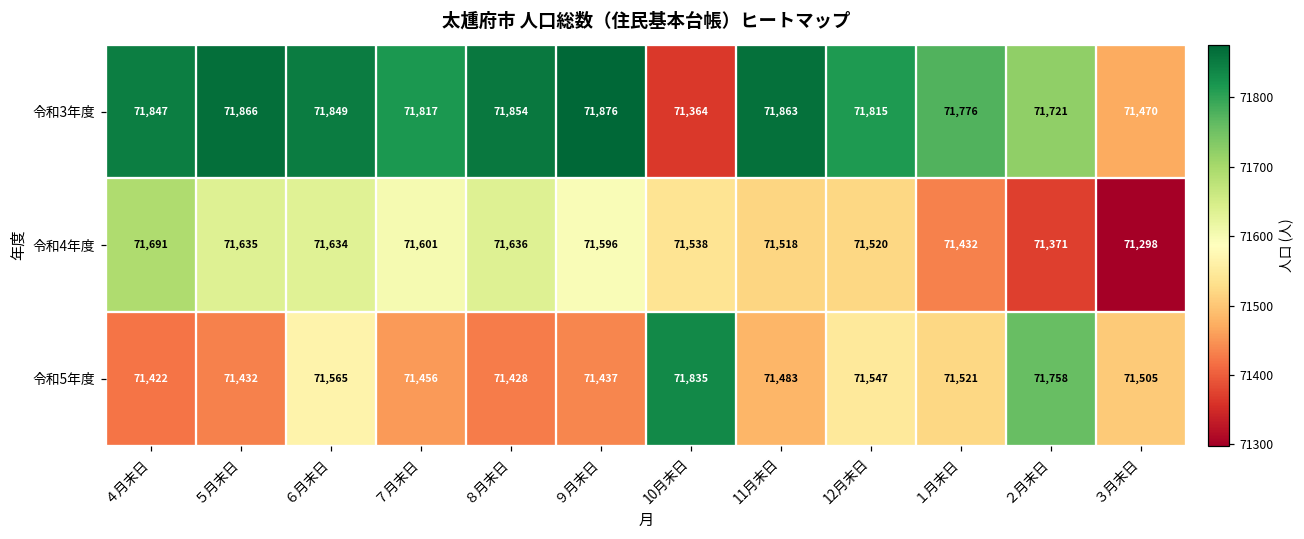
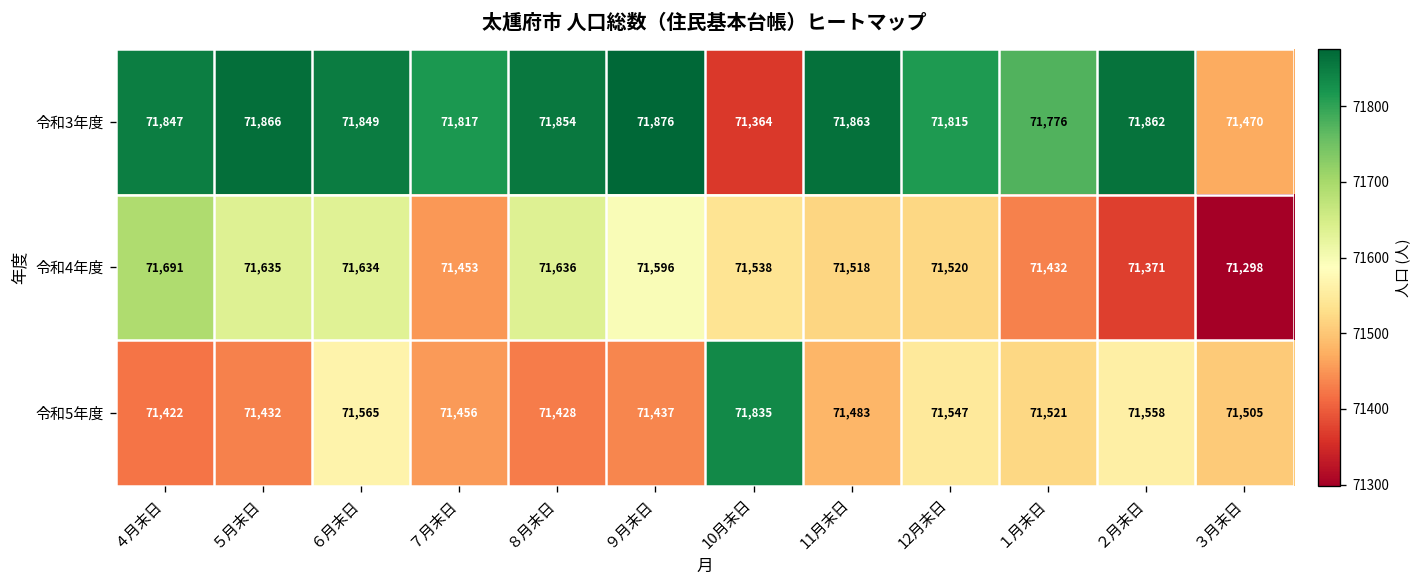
令和3年度, ２月末日: 71,721 -> 71,862
令和4年度, ７月末日: 71,601 -> 71,453
令和5年度, ２月末日: 71,758 -> 71,558
